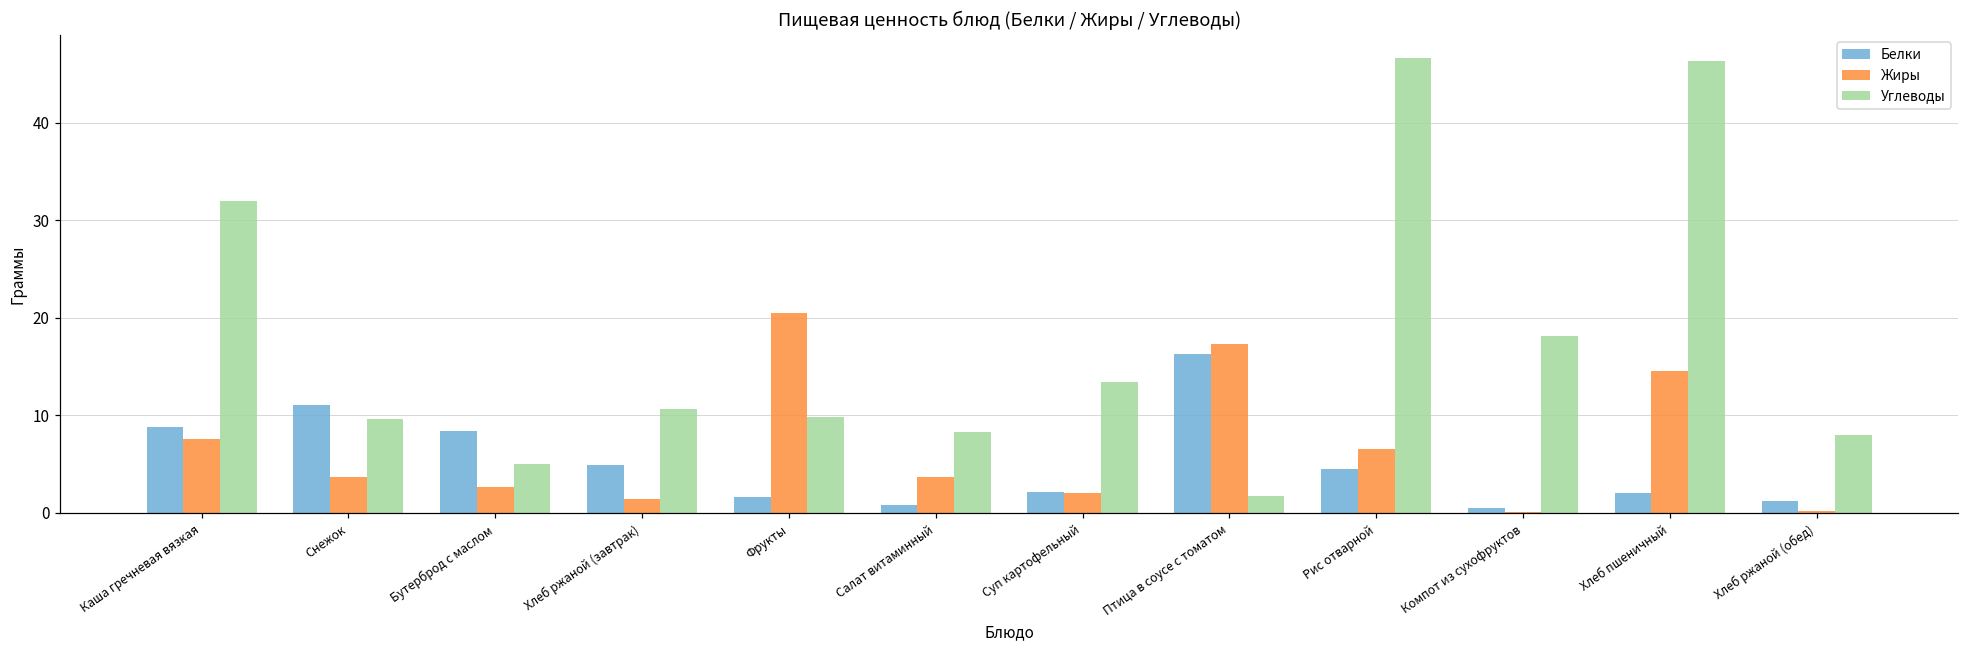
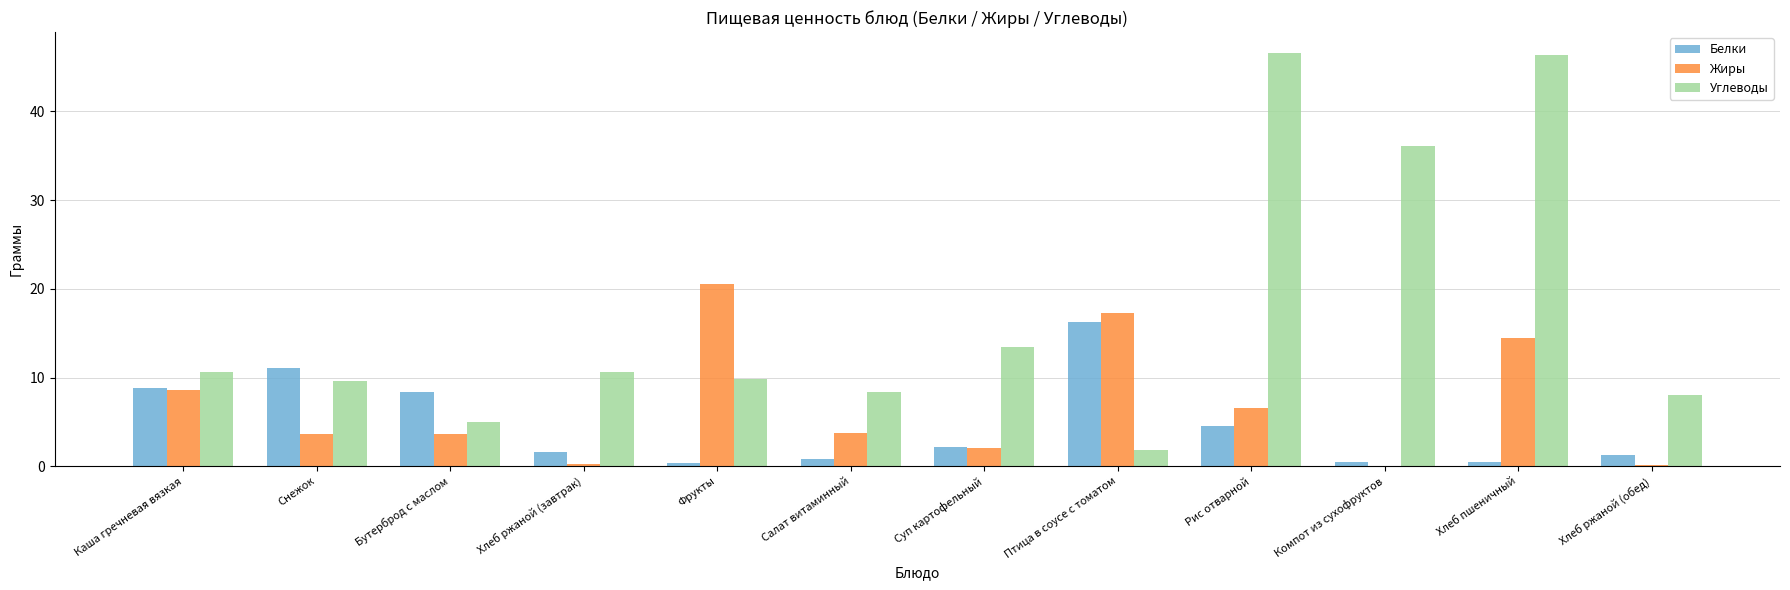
Жиры, Каша гречневая вязкая: 8 -> 9
Углеводы, Каша гречневая вязкая: 32 -> 11
Жиры, Бутерброд с маслом: 3 -> 4
Белки, Хлеб ржаной (завтрак): 5 -> 2
Жиры, Хлеб ржаной (завтрак): 1 -> 0
Белки, Фрукты: 2 -> 0
Углеводы, Компот из сухофруктов: 18 -> 36
Белки, Хлеб пшеничный: 2 -> 1
